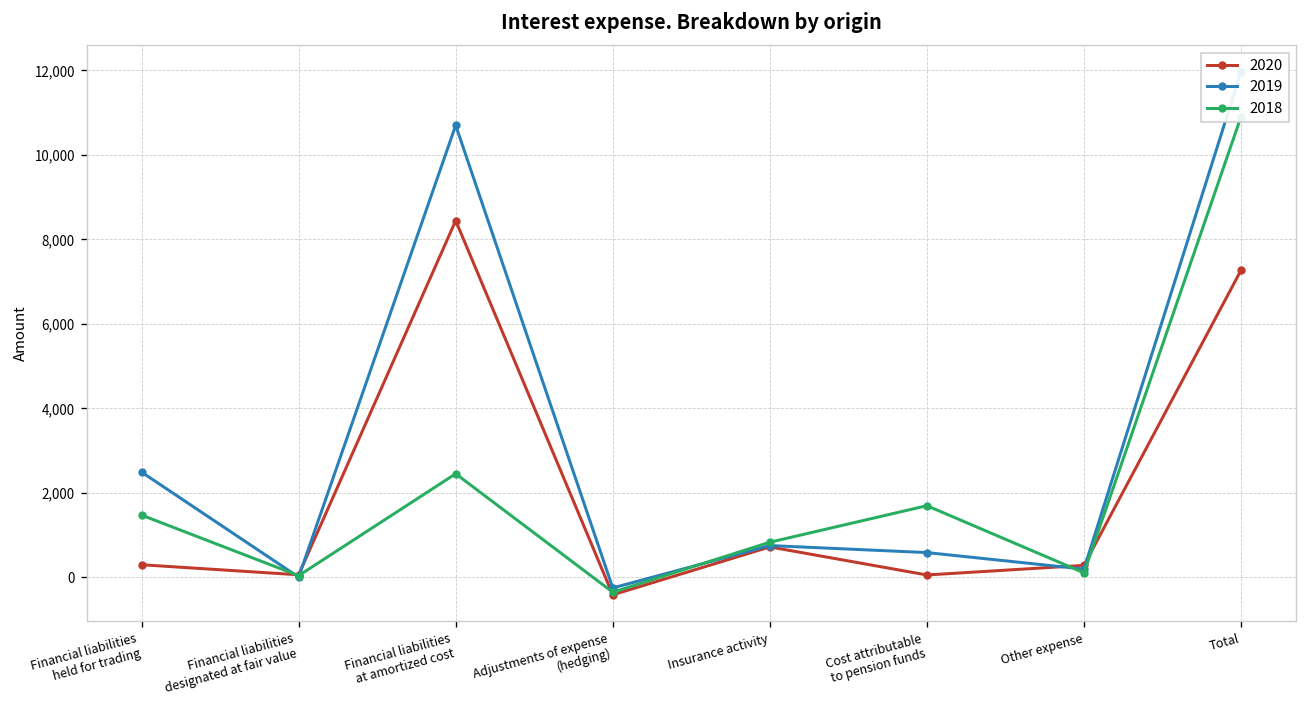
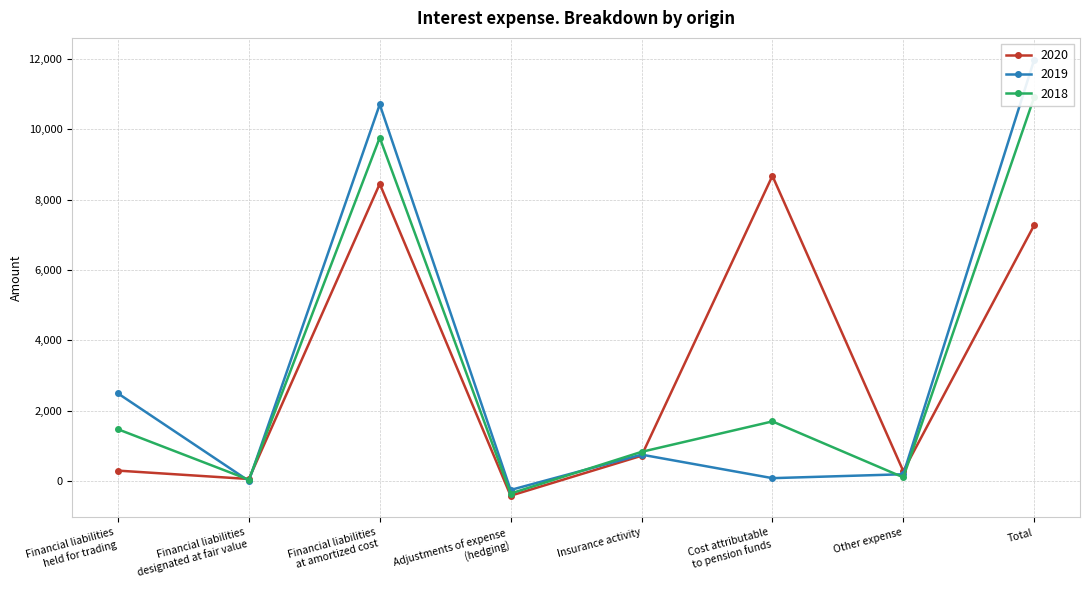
2018, Financial liabilities at amortized cost: 2,500 -> 9,800
2020, Cost attributable to pension funds: 100 -> 8,700
2019, Cost attributable to pension funds: 600 -> 100
